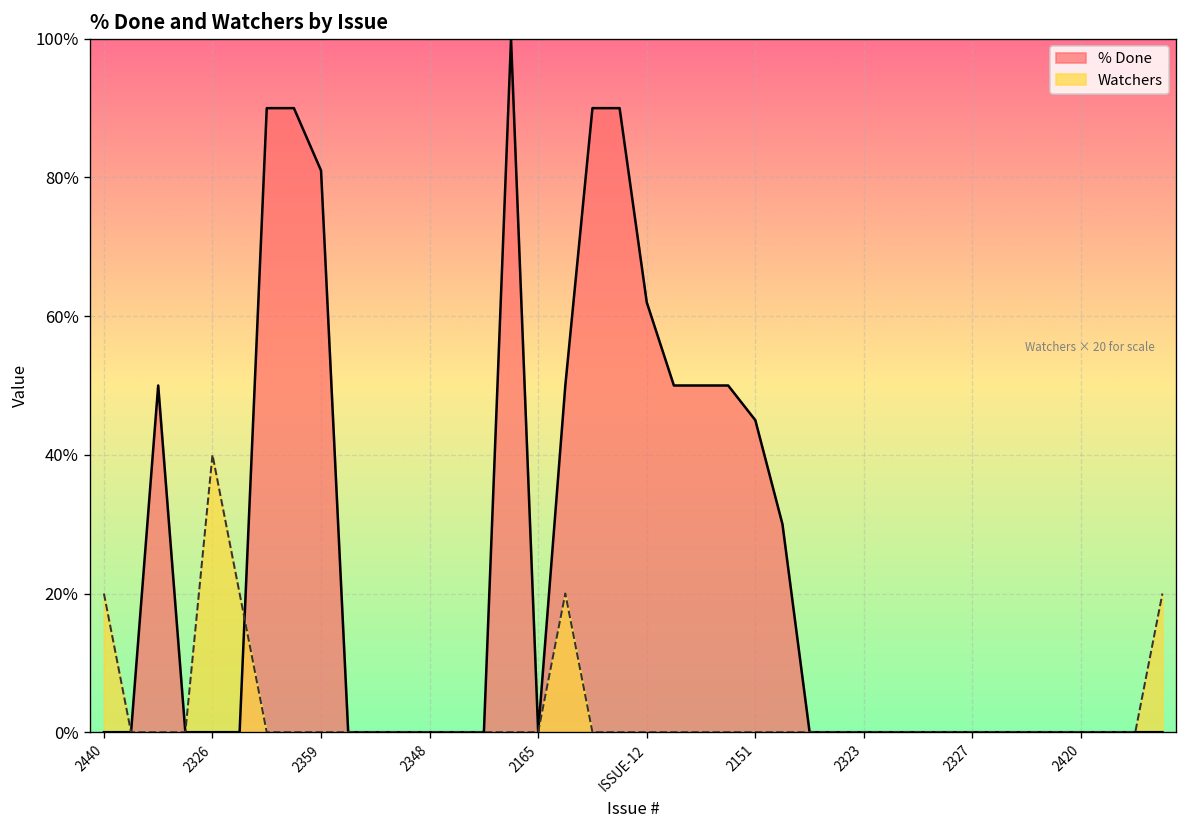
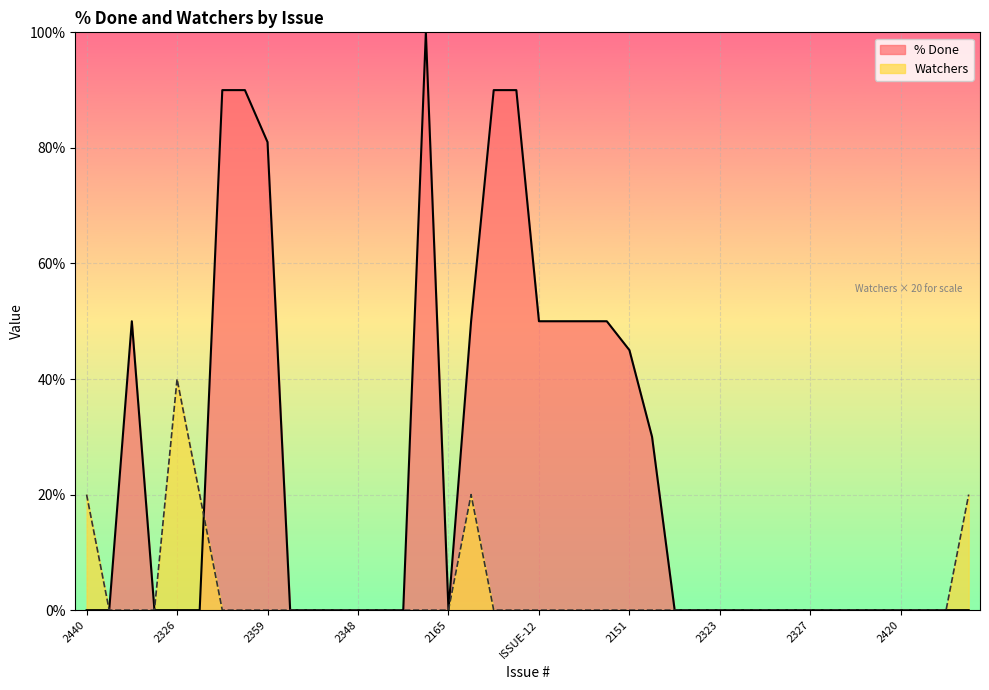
% Done, ISSUE-12: 62% -> 50%
